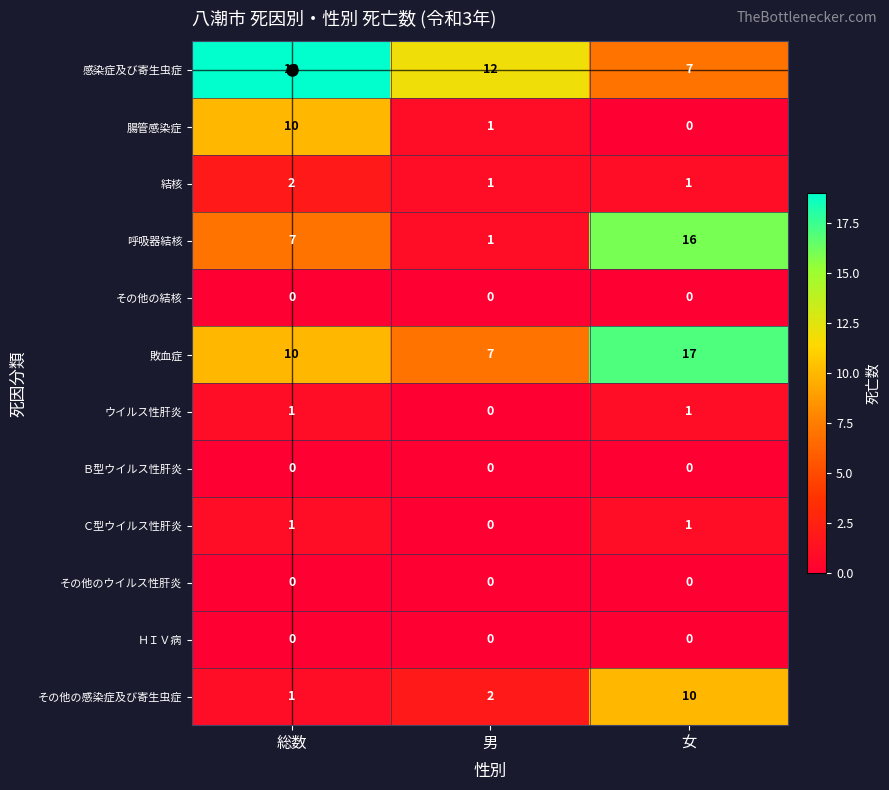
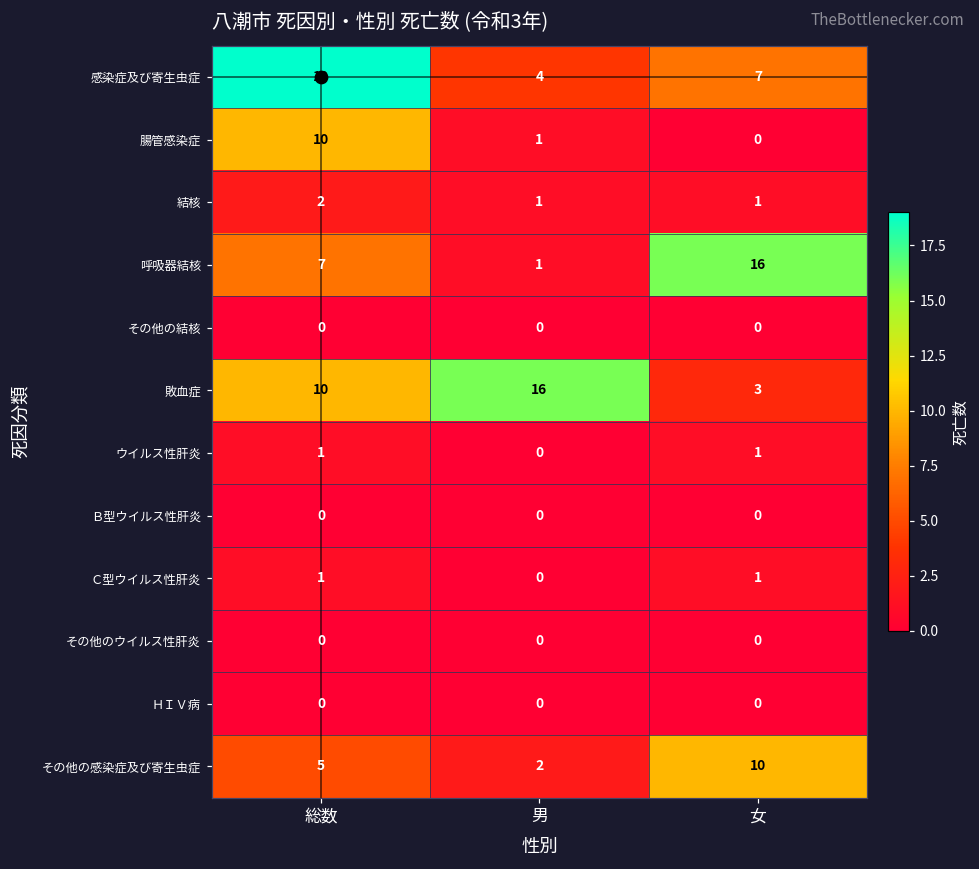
感染症及び寄生虫症, 男: 12 -> 4
敗血症, 男: 7 -> 16
敗血症, 女: 17 -> 3
その他の感染症及び寄生虫症, 総数: 1 -> 5
